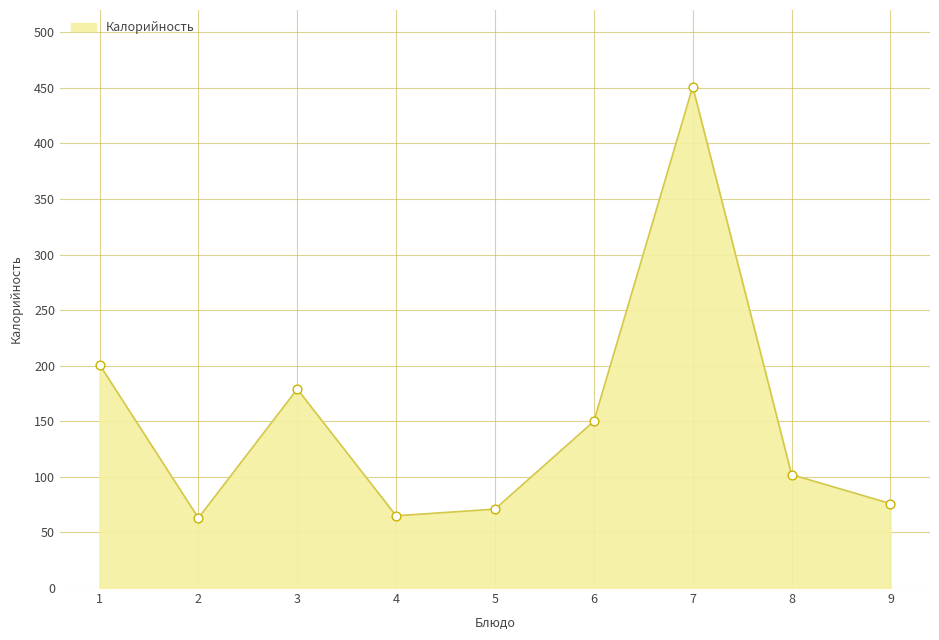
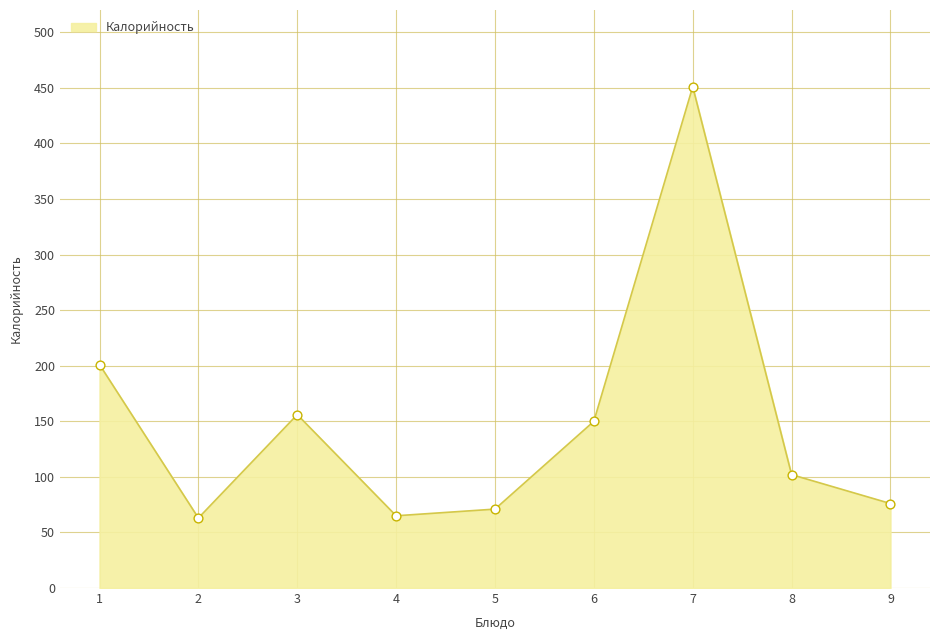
3: 179 -> 156
